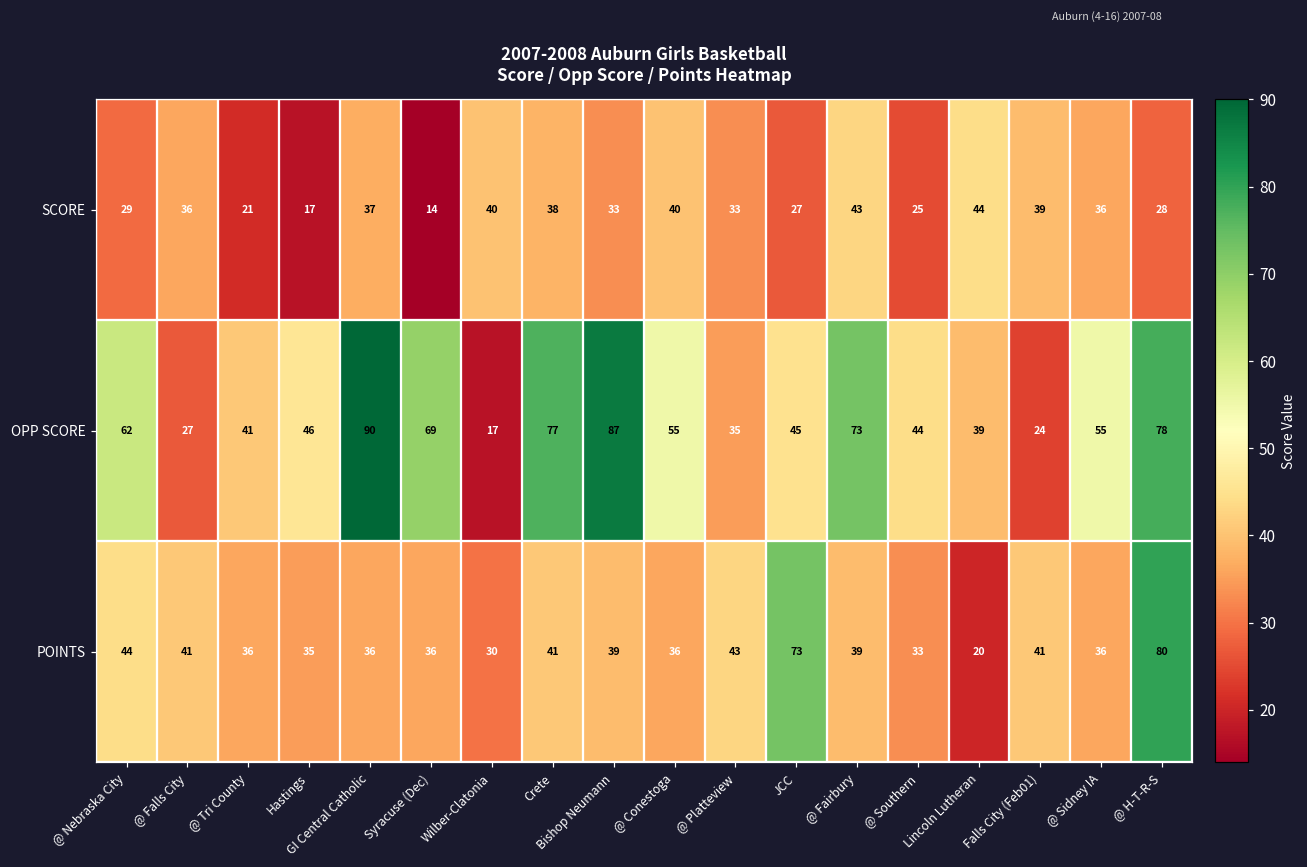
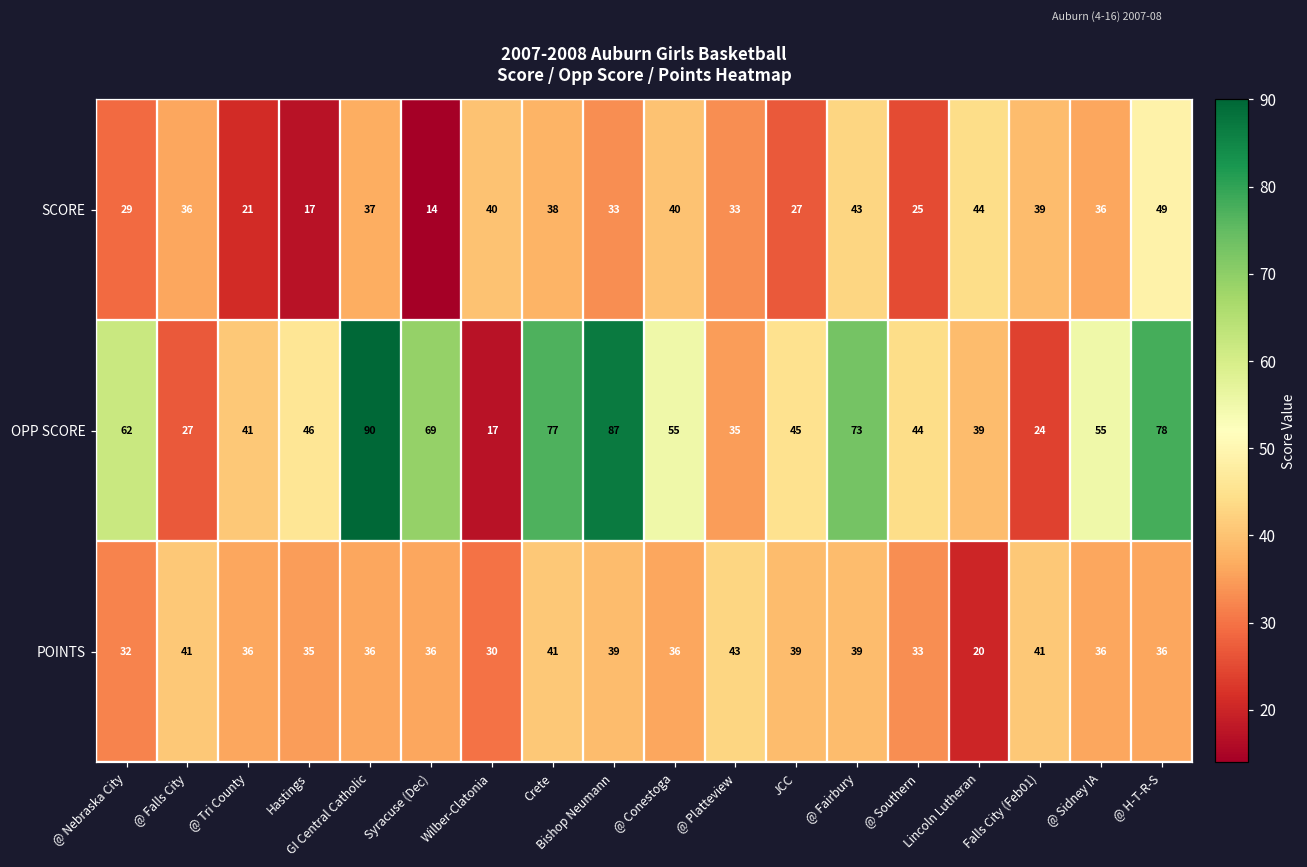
SCORE, @ H-T-R-S: 28 -> 49
POINTS, @ Nebraska City: 44 -> 32
POINTS, JCC: 73 -> 39
POINTS, @ H-T-R-S: 80 -> 36
